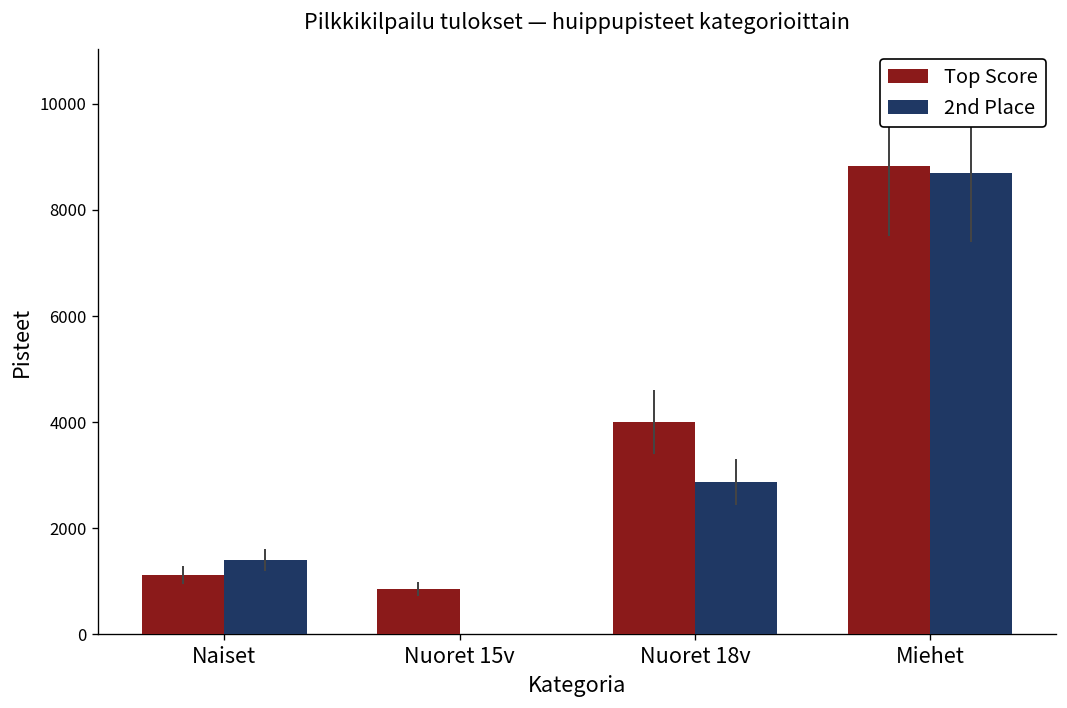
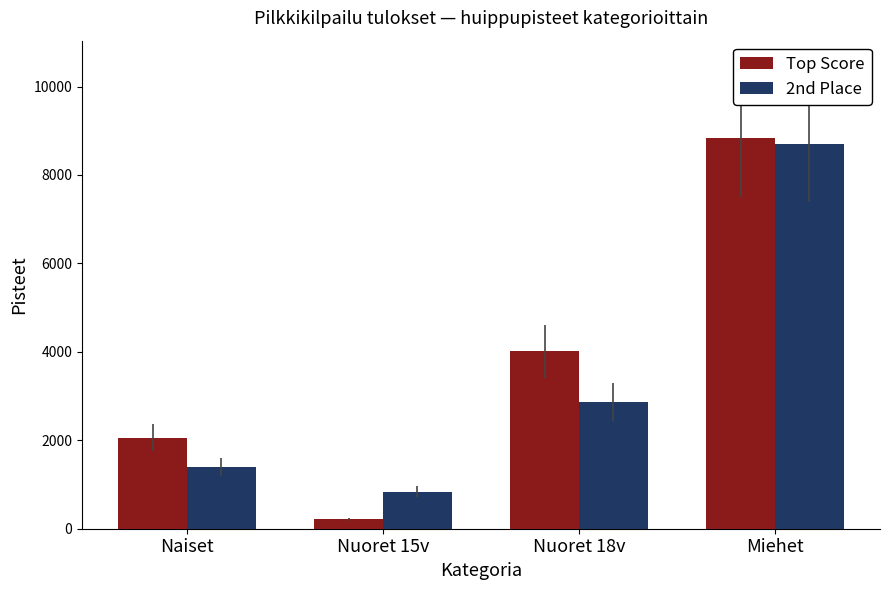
Top Score, Naiset: 1100 -> 2100
Top Score, Nuoret 15v: 900 -> 200
2nd Place, Nuoret 15v: 0 -> 800
